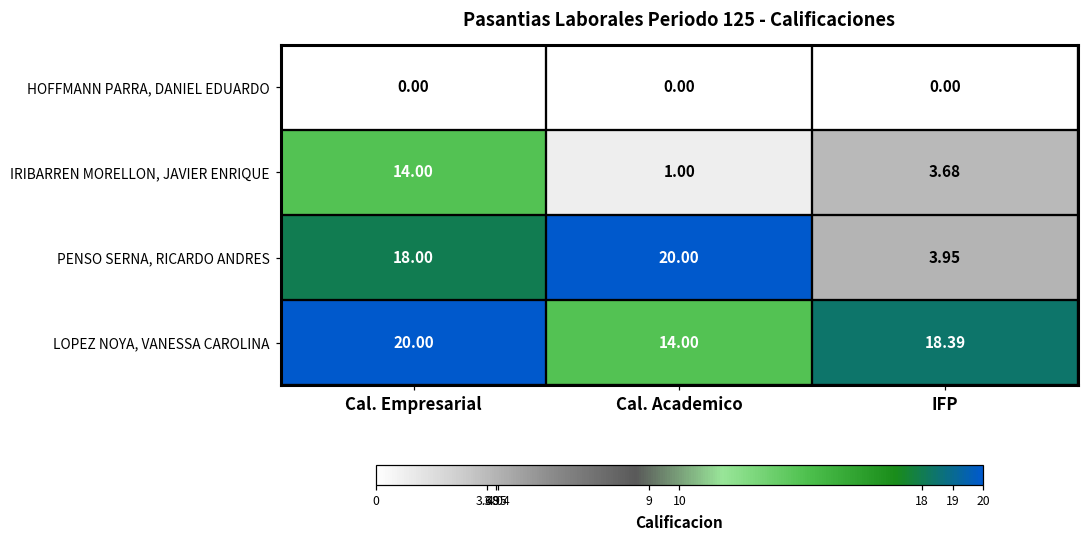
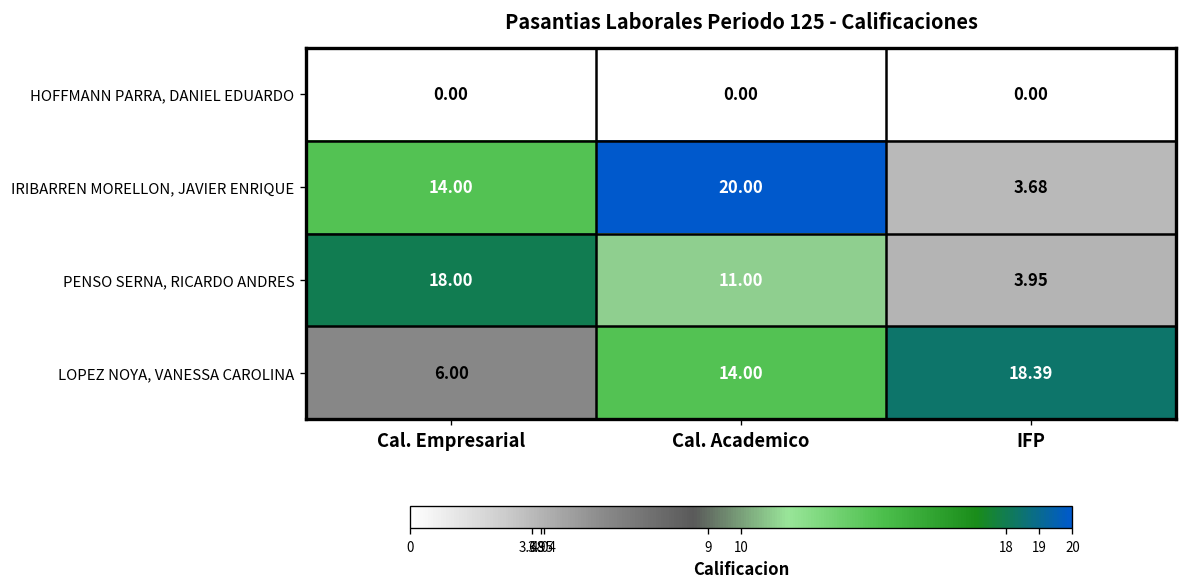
IRIBARREN MORELLON, JAVIER ENRIQUE, Cal. Academico: 1.00 -> 20.00
PENSO SERNA, RICARDO ANDRES, Cal. Academico: 20.00 -> 11.00
LOPEZ NOYA, VANESSA CAROLINA, Cal. Empresarial: 20.00 -> 6.00
